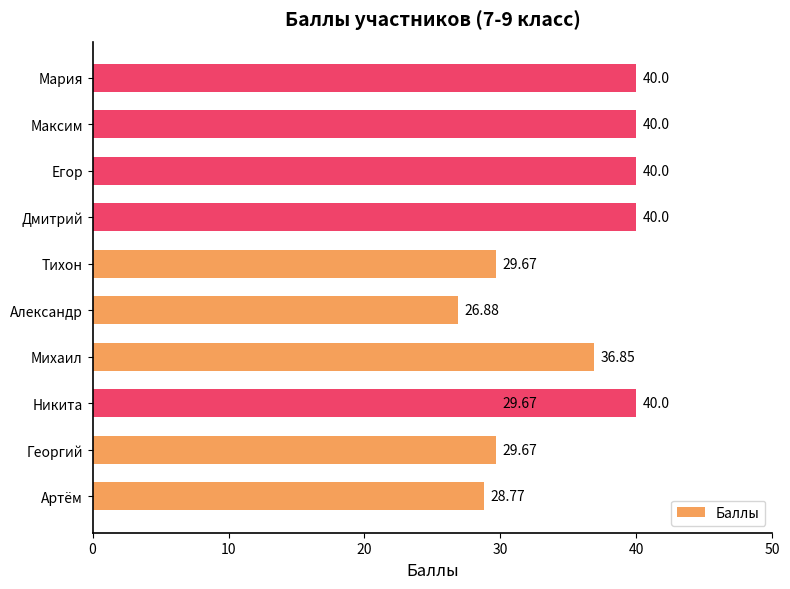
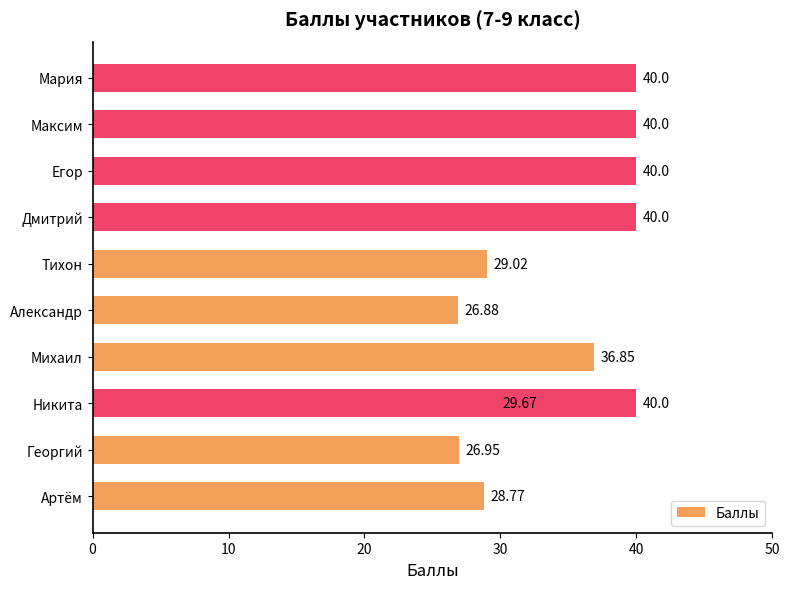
Тихон: 29.67 -> 29.02
Георгий: 29.67 -> 26.95
